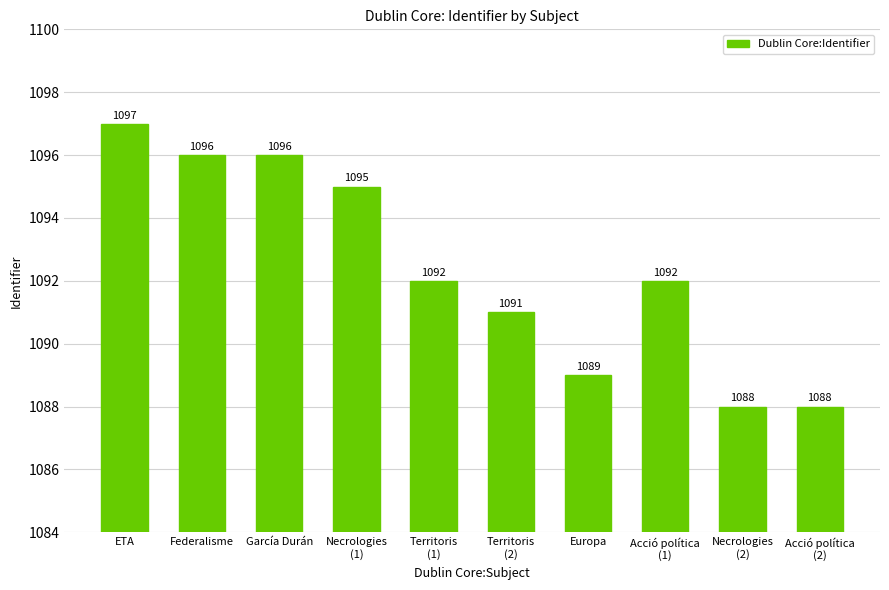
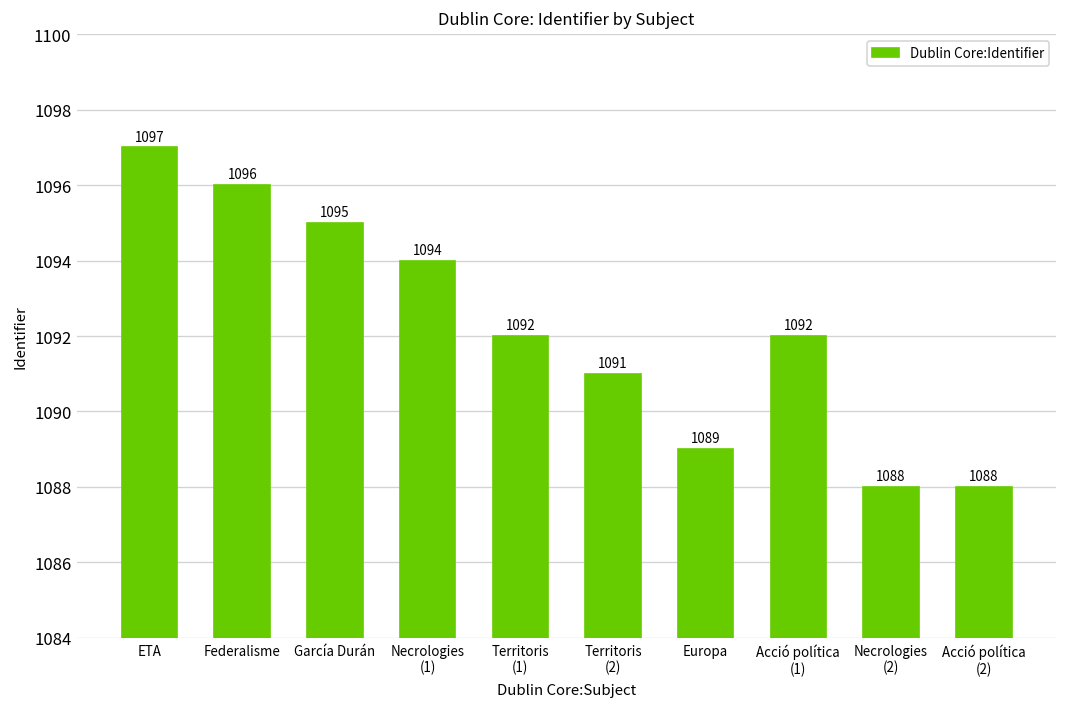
García Durán: 1096 -> 1095
Necrologies (1): 1095 -> 1094
